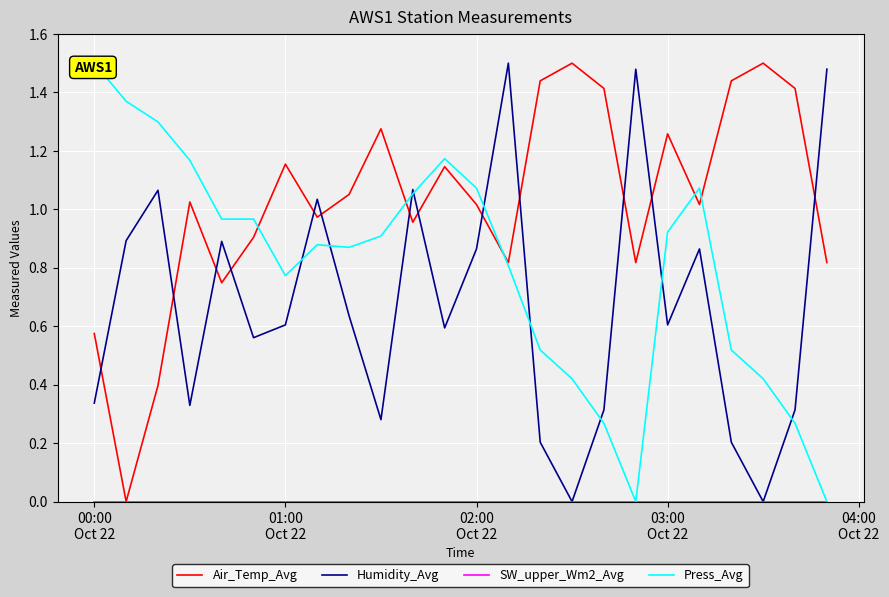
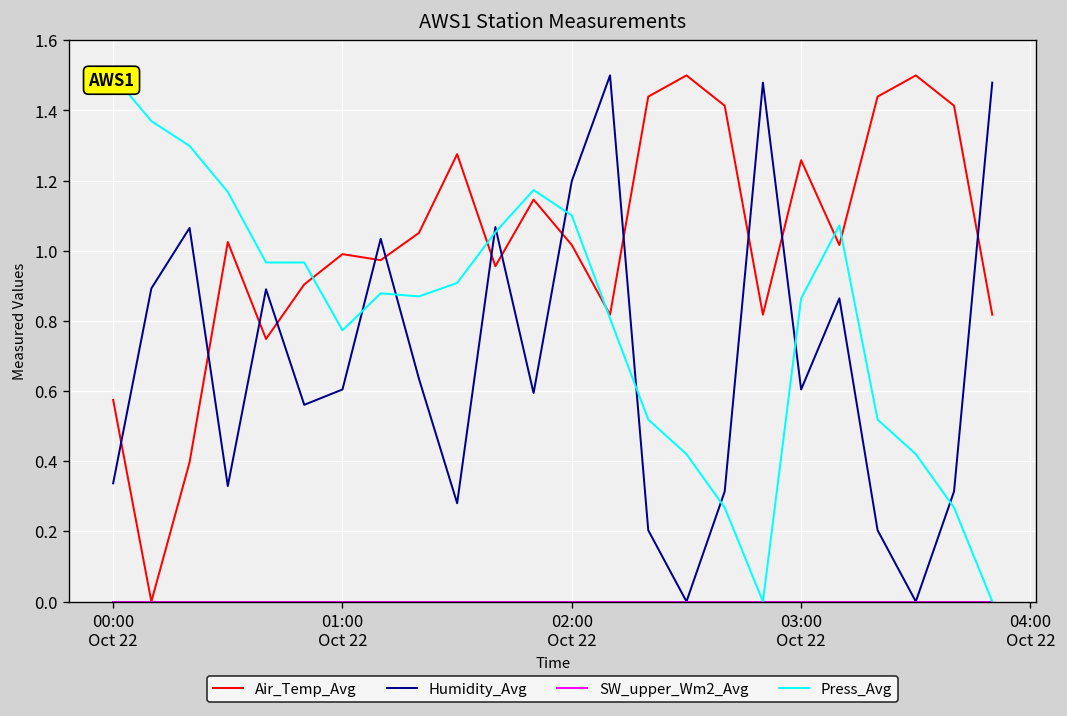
Air_Temp_Avg, 01:00 Oct 22: 1.15 -> 0.99
Humidity_Avg, 02:00 Oct 22: 0.86 -> 1.20
Press_Avg, 02:00 Oct 22: 1.07 -> 1.10
Press_Avg, 03:00 Oct 22: 0.92 -> 0.86
